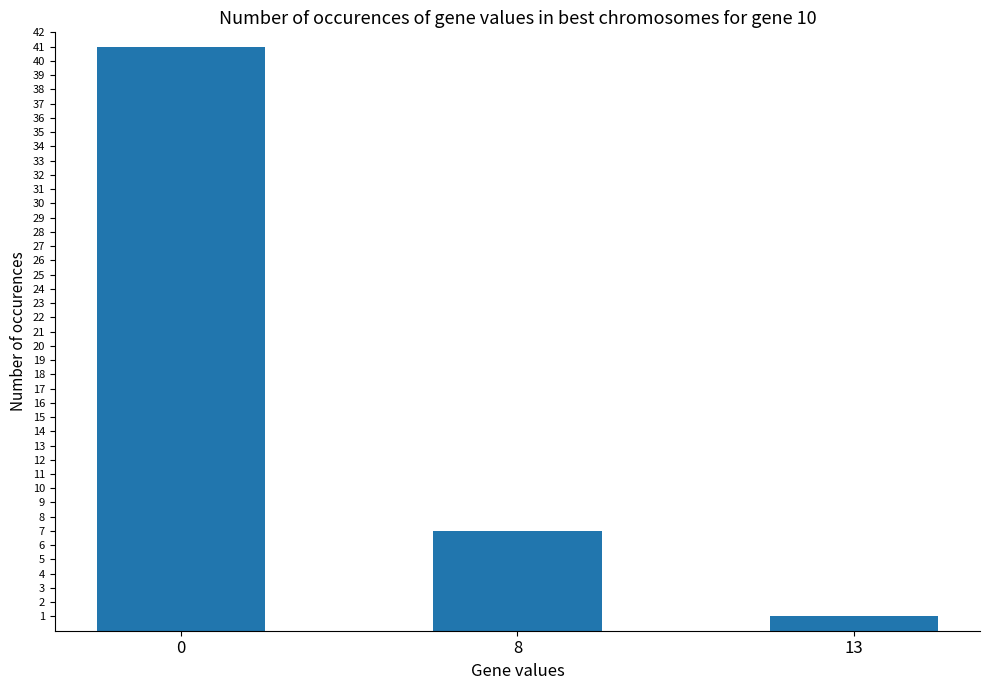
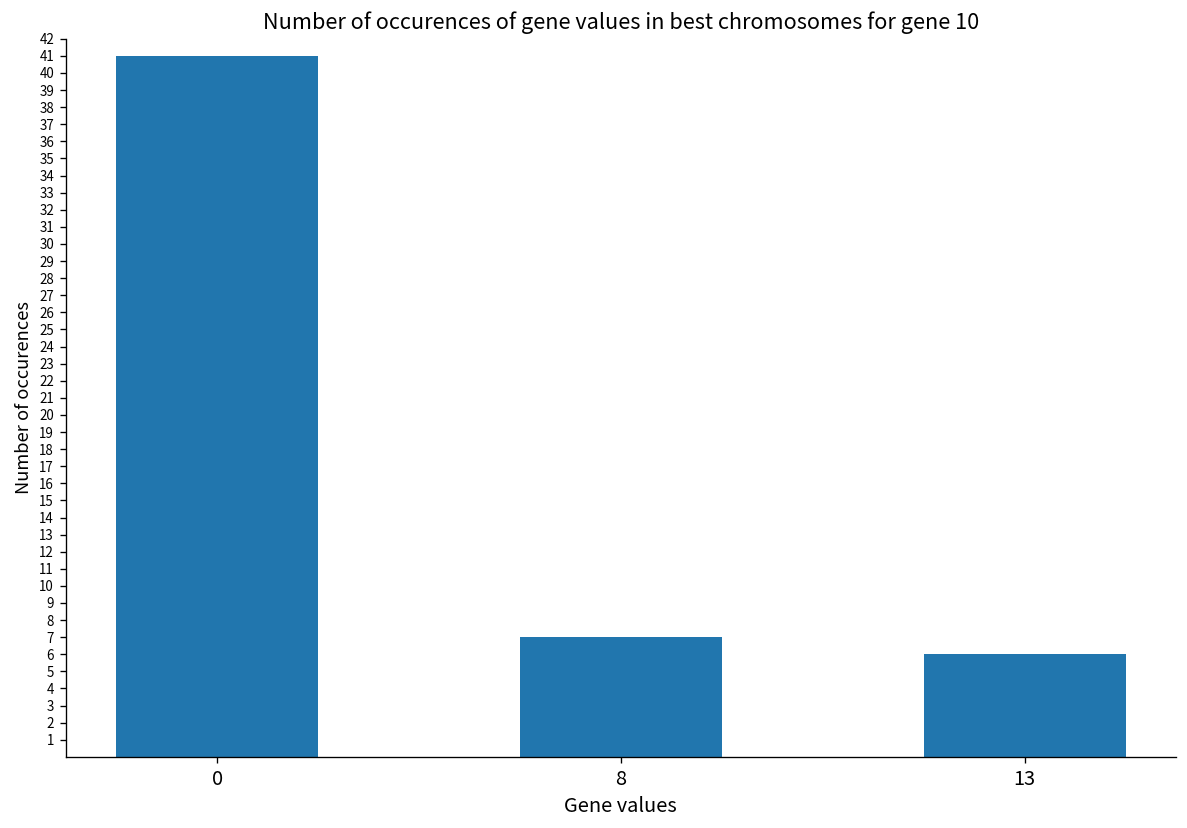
13: 1 -> 6
